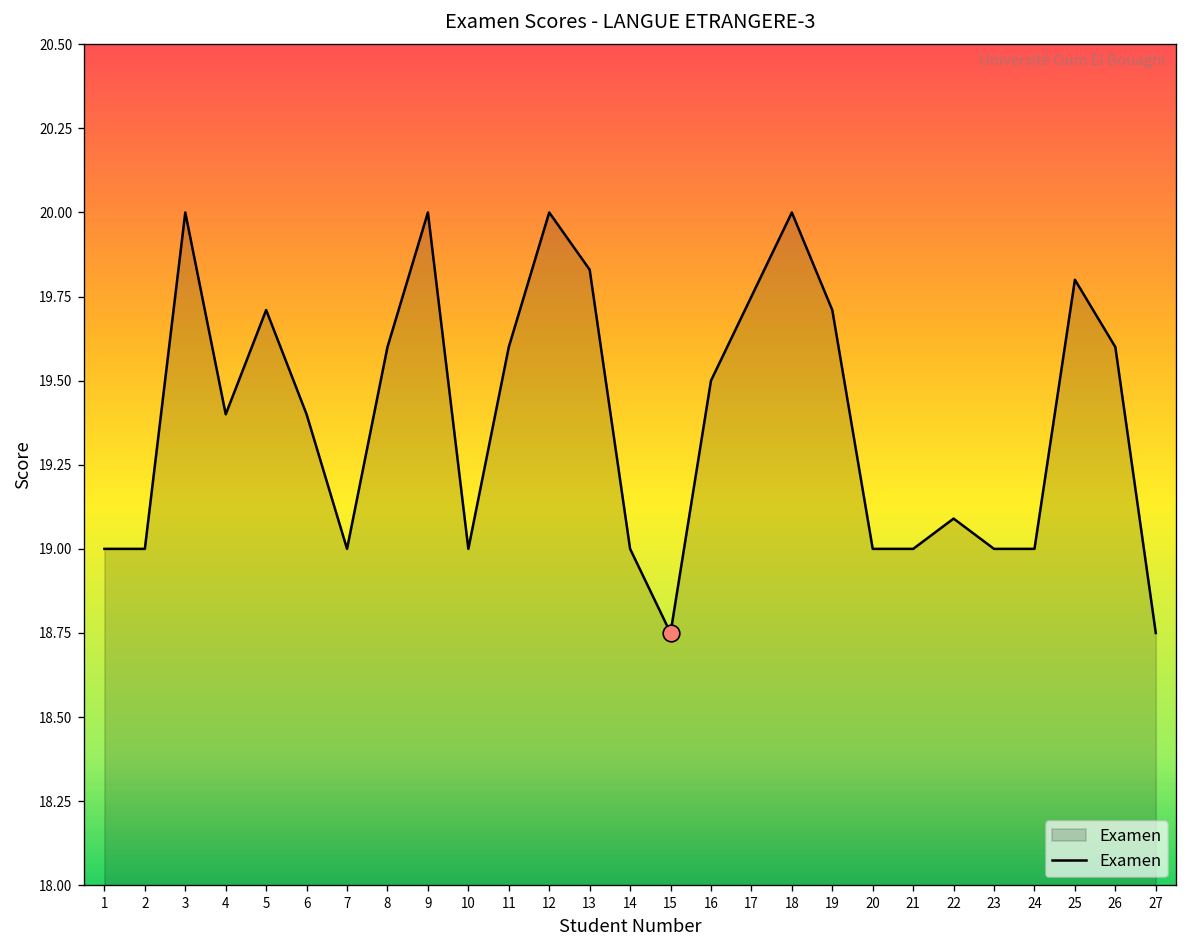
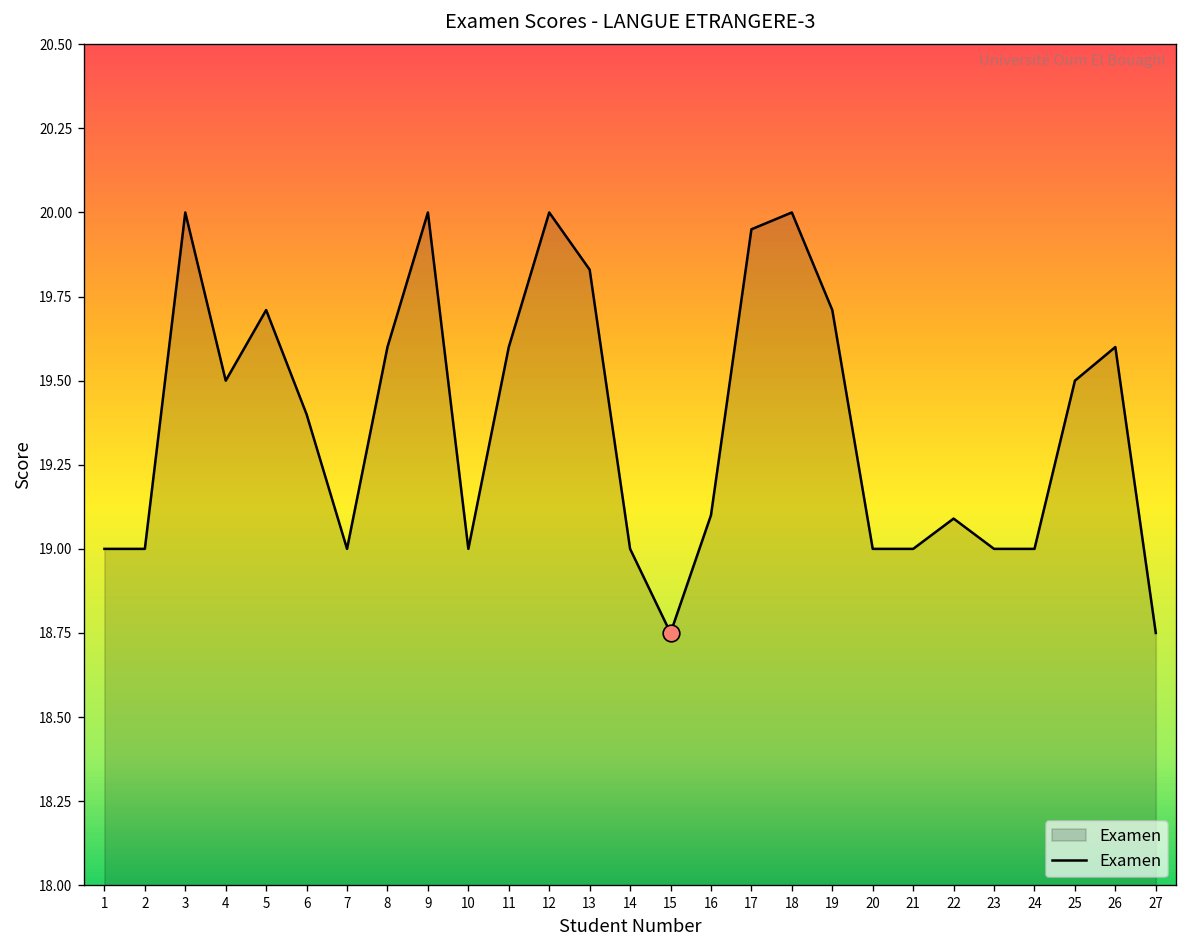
Examen, 4: 19.4 -> 19.5
Examen, 16: 19.5 -> 19.1
Examen, 17: 19.75 -> 19.95
Examen, 25: 19.8 -> 19.5
